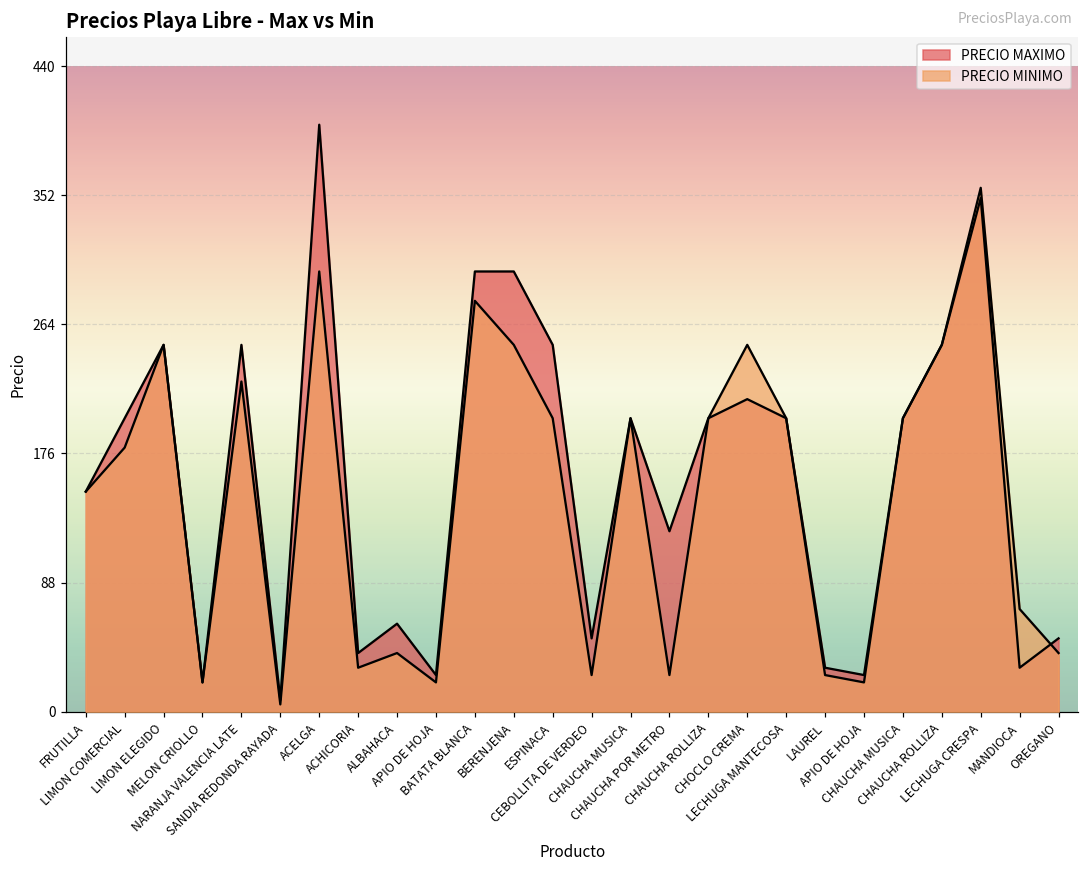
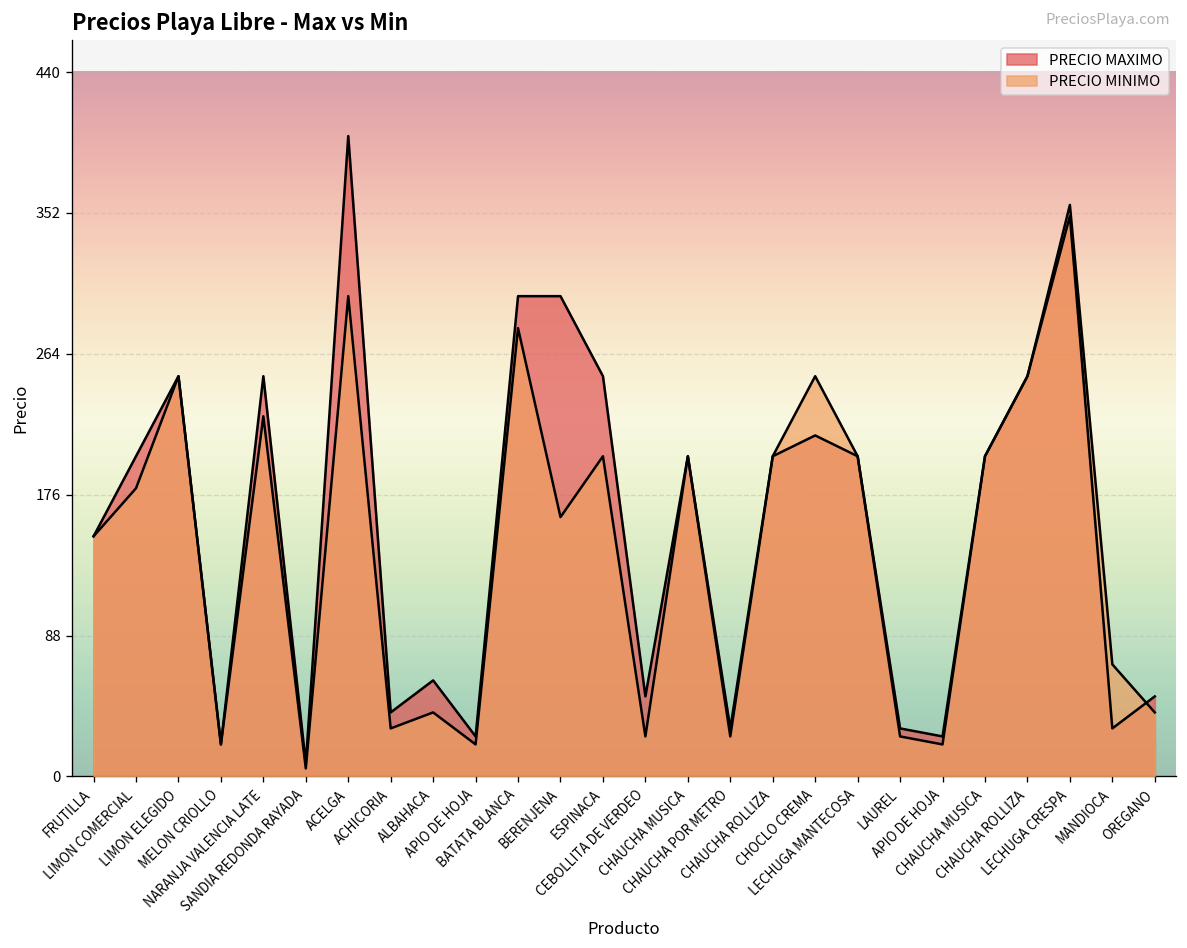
PRECIO MINIMO, BERENJENA: 250 -> 162
PRECIO MAXIMO, CHAUCHA POR METRO: 123 -> 30
